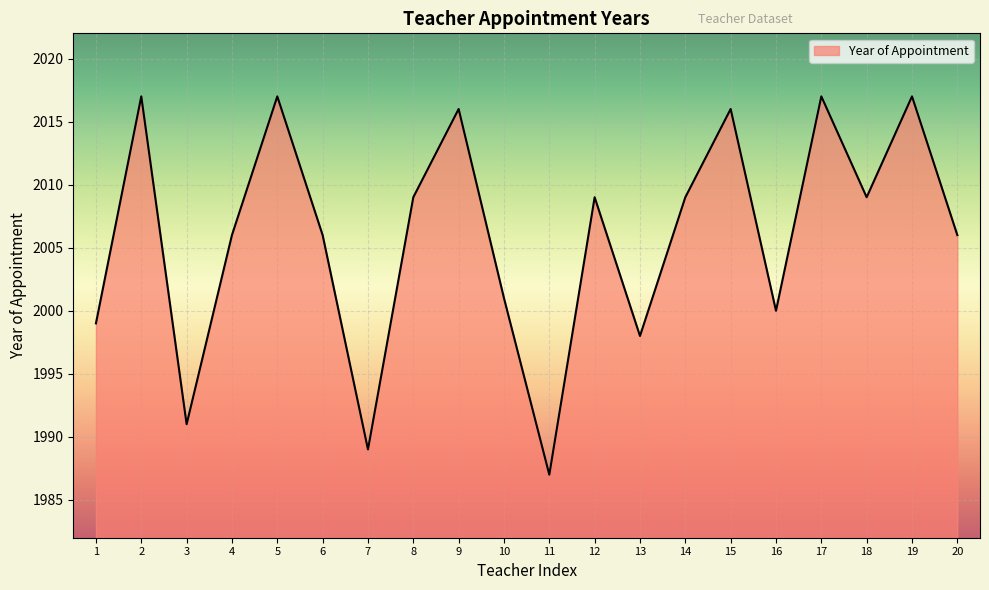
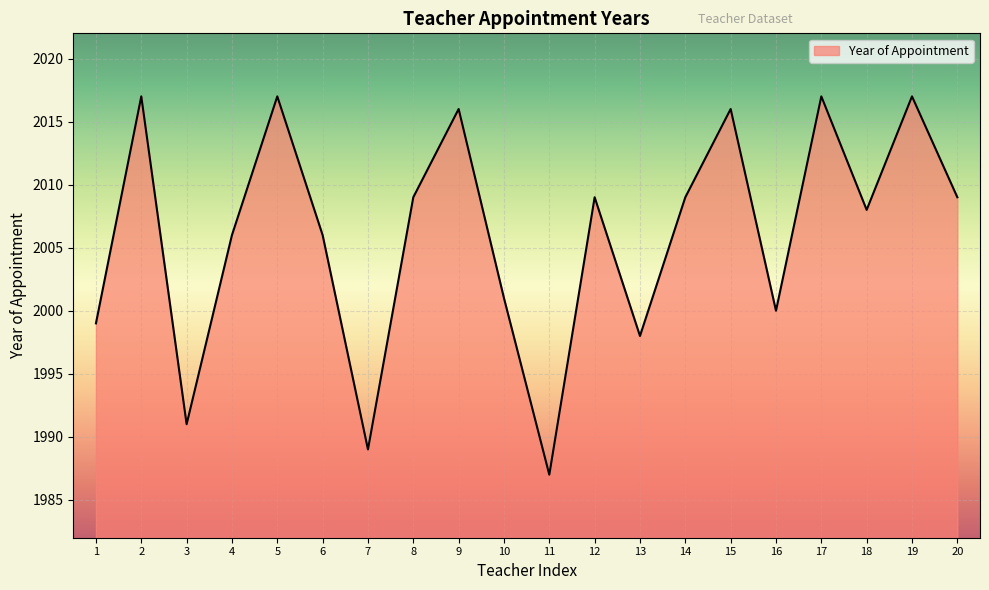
18: 2009 -> 2008
20: 2006 -> 2009
